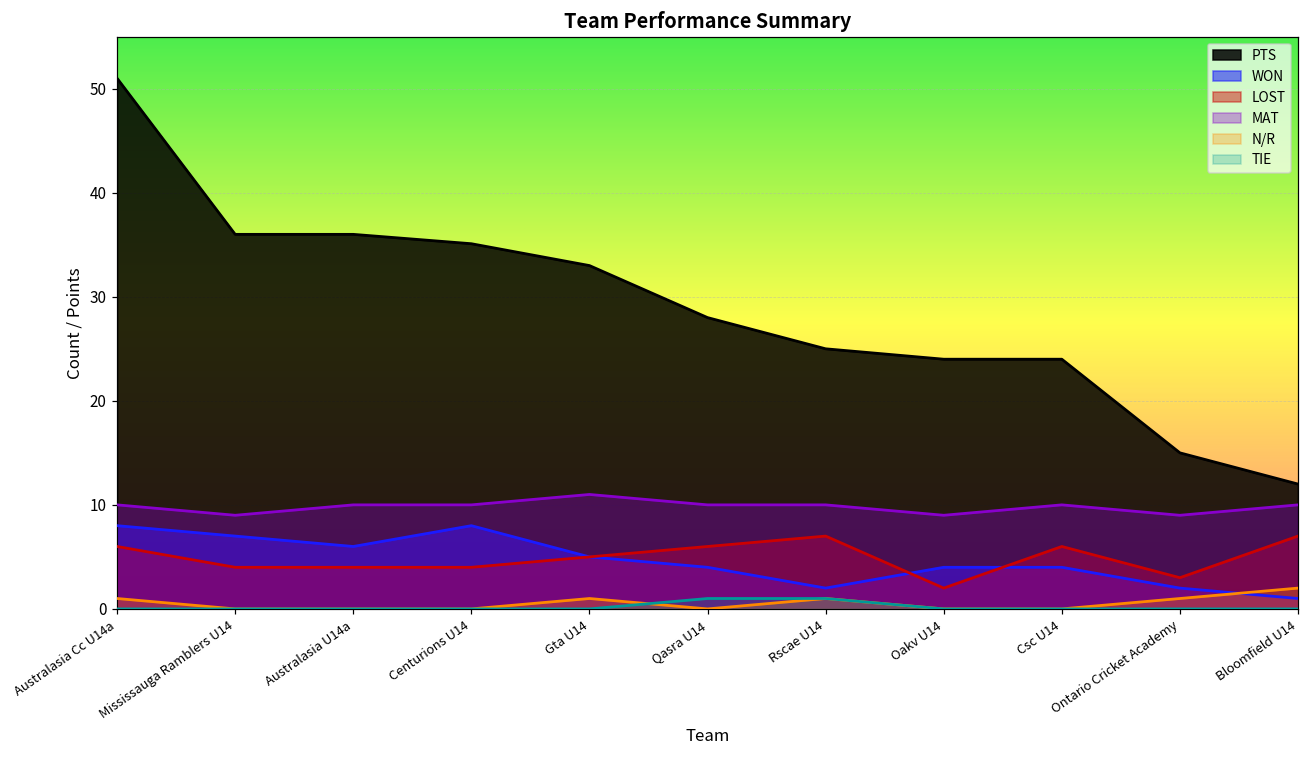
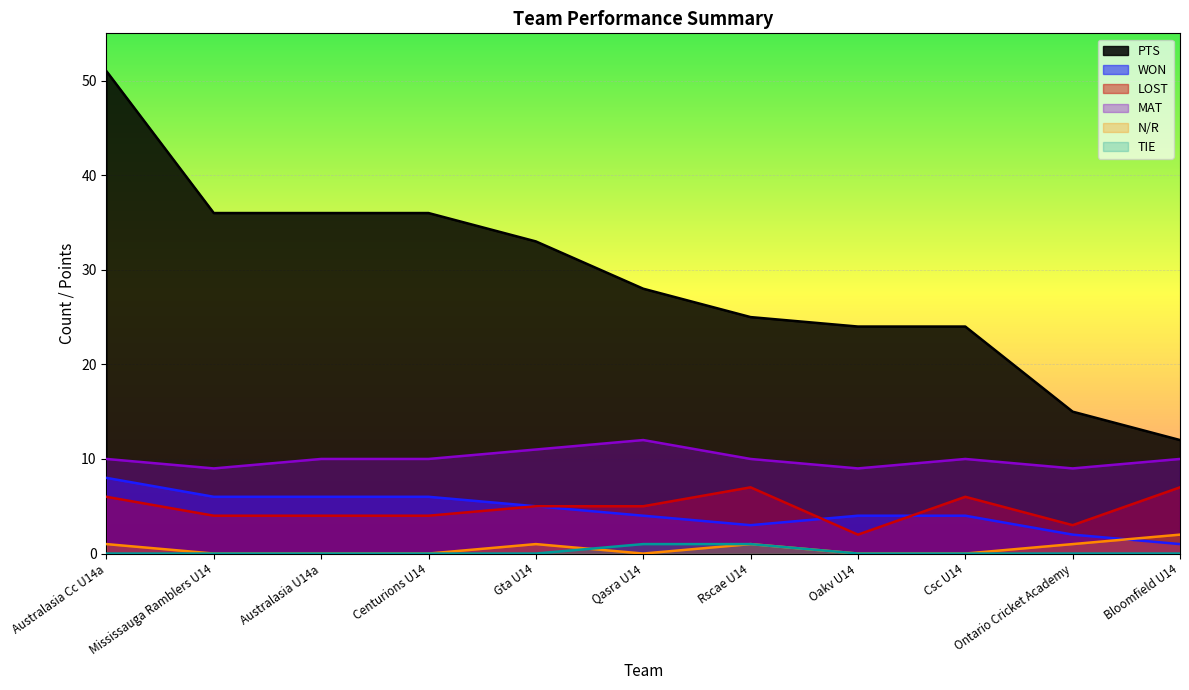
WON, Mississauga Ramblers U14: 7 -> 6
PTS, Centurions U14: 35 -> 36
WON, Centurions U14: 8 -> 6
LOST, Qasra U14: 6 -> 5
MAT, Qasra U14: 10 -> 12
WON, Rscae U14: 2 -> 3
